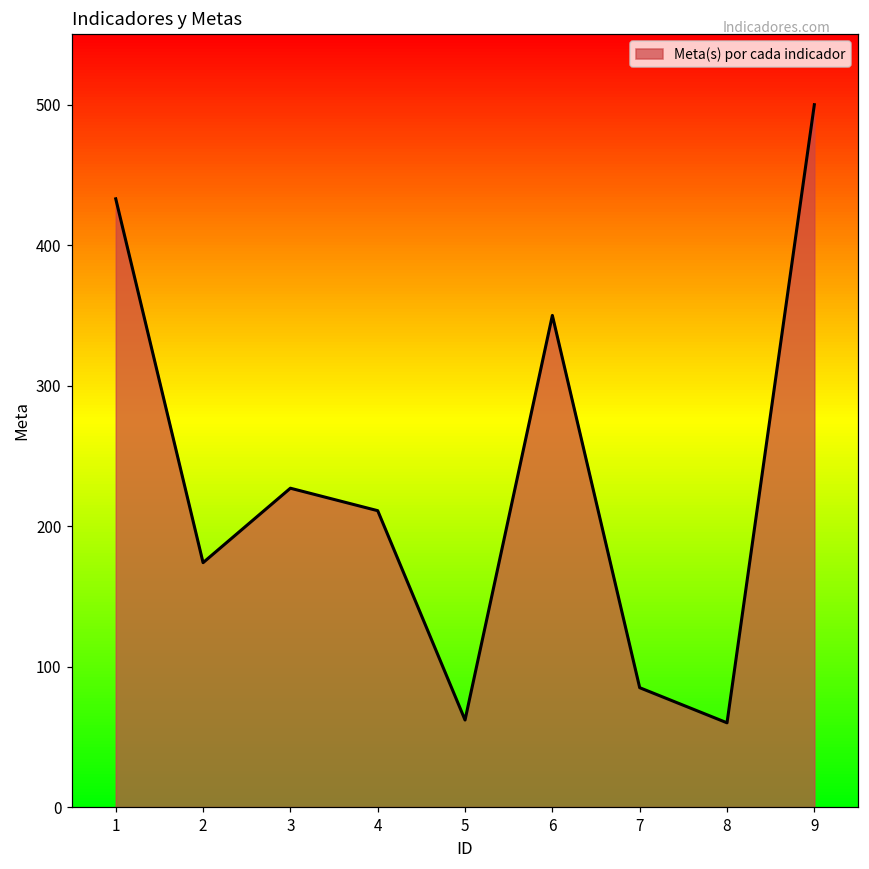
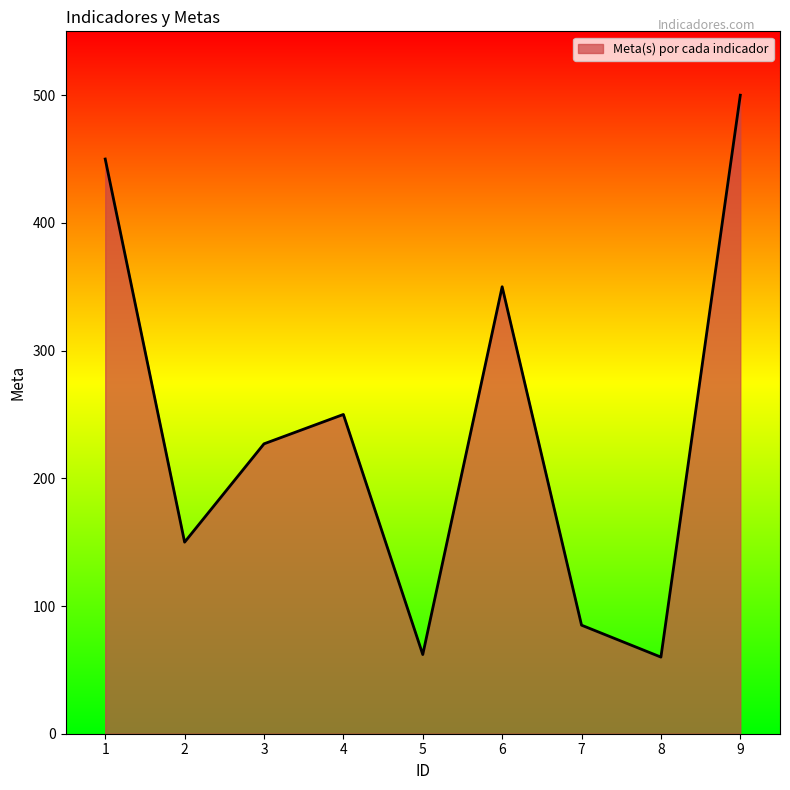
1: 433 -> 450
2: 174 -> 150
4: 211 -> 250
